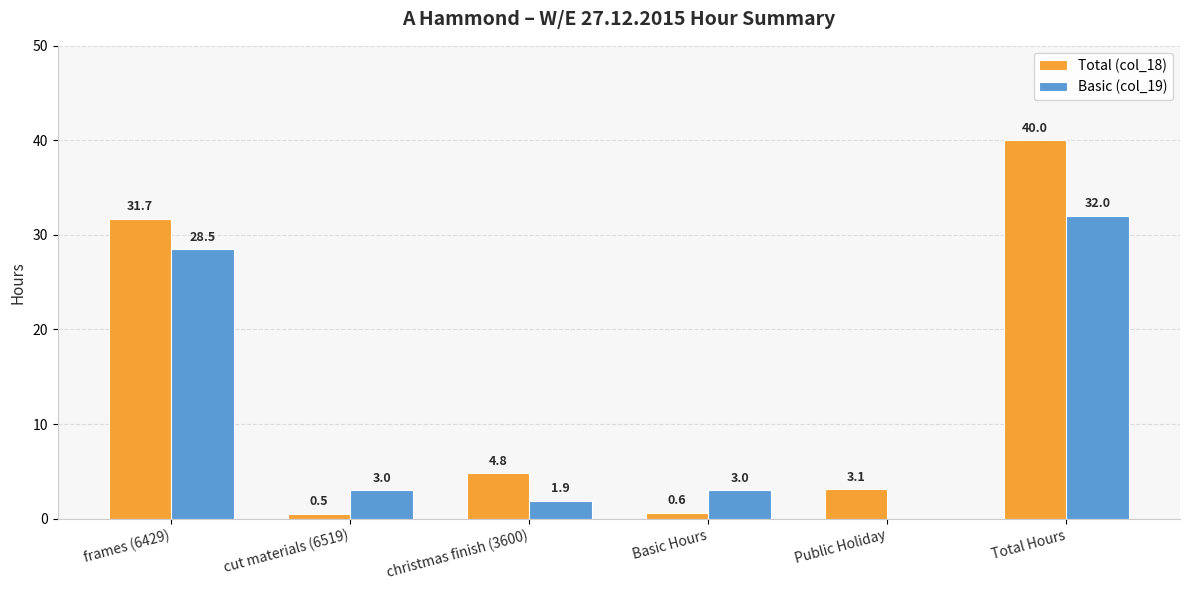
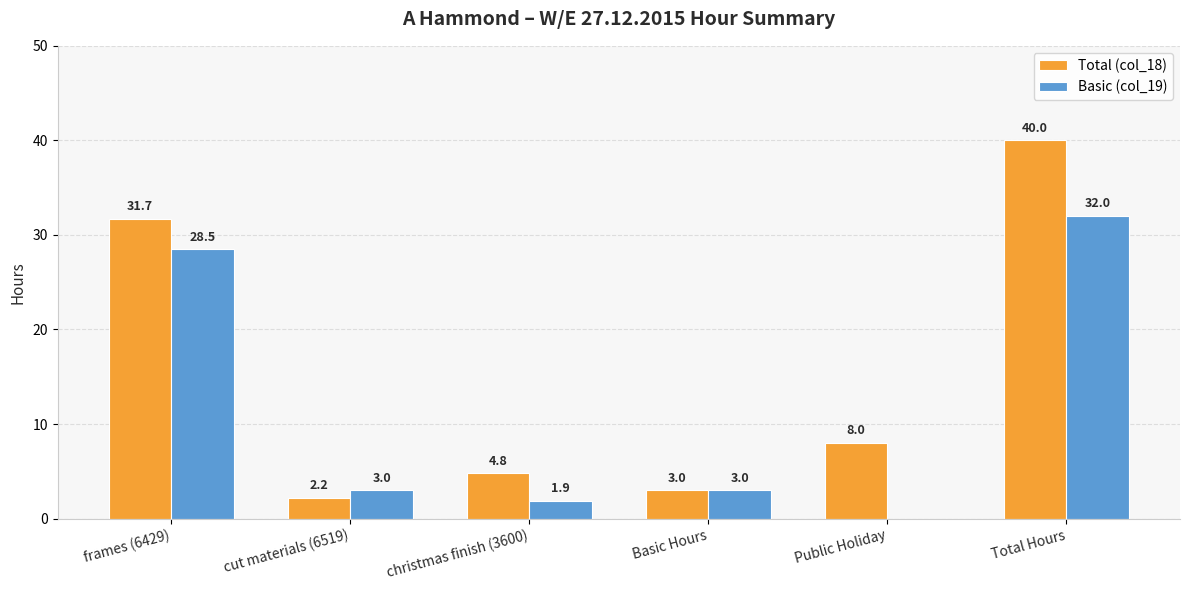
Total (col_18), cut materials (6519): 0.5 -> 2.2
Total (col_18), Basic Hours: 0.6 -> 3.0
Total (col_18), Public Holiday: 3.1 -> 8.0
